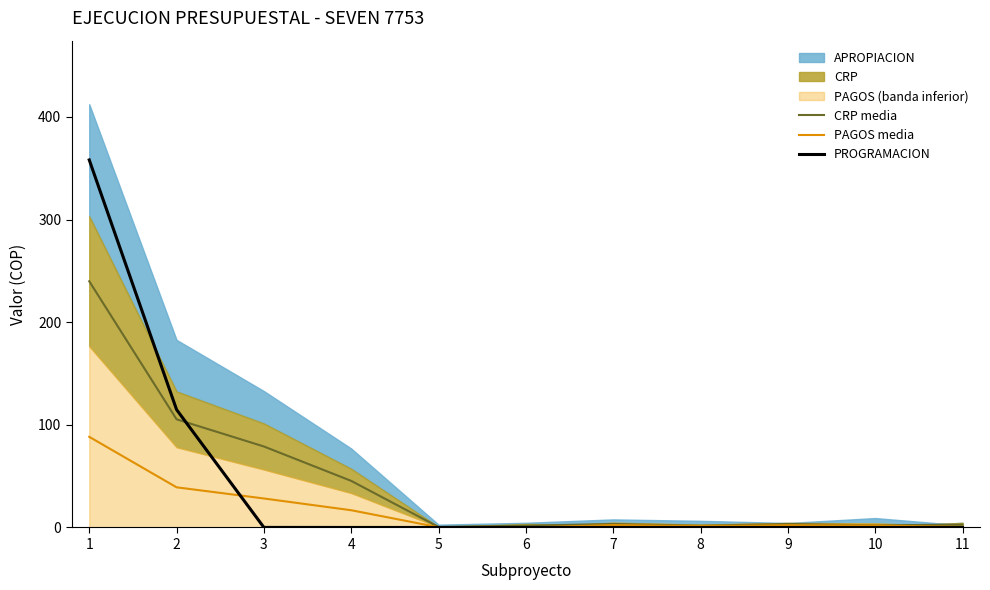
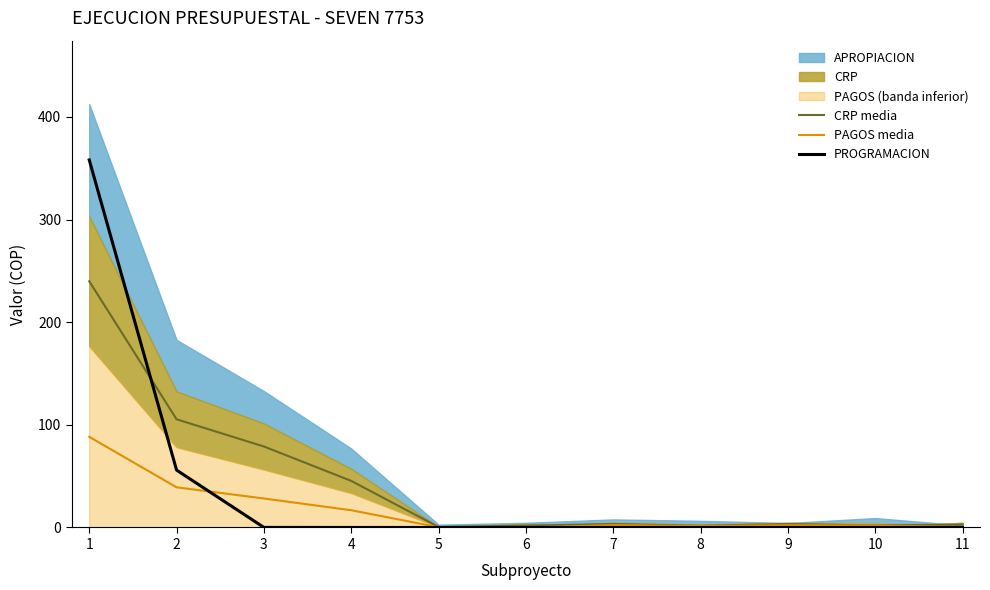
PROGRAMACION, 2: 115 -> 56
